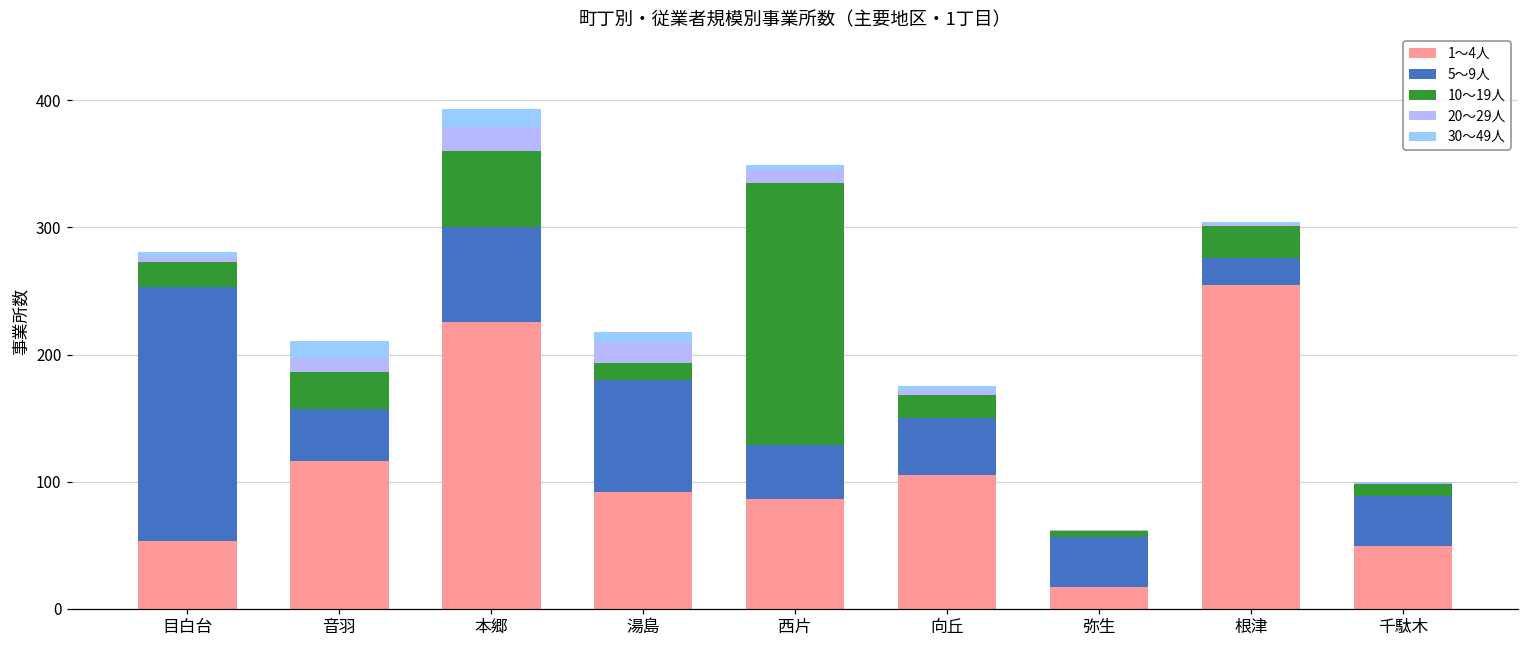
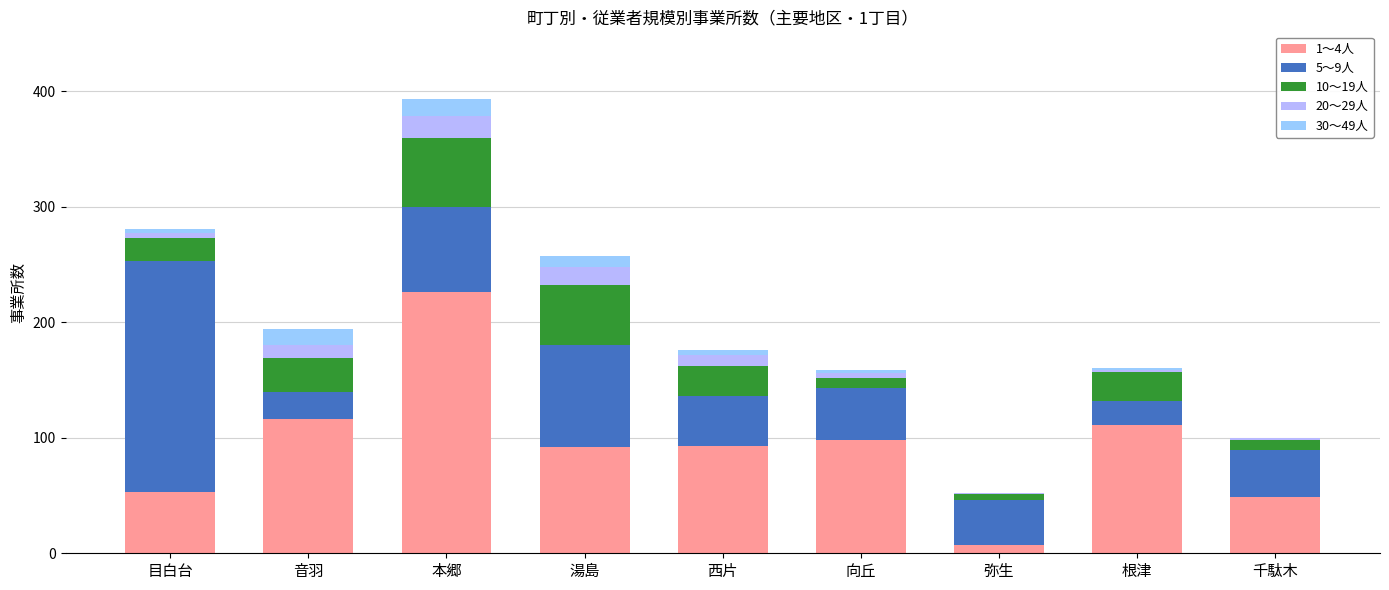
5～9人, 音羽: 41 -> 24
10～19人, 湯島: 13 -> 52
1～4人, 西片: 86 -> 93
10～19人, 西片: 206 -> 26
1～4人, 向丘: 105 -> 98
10～19人, 向丘: 18 -> 9
1～4人, 弥生: 17 -> 7
1～4人, 根津: 255 -> 111
